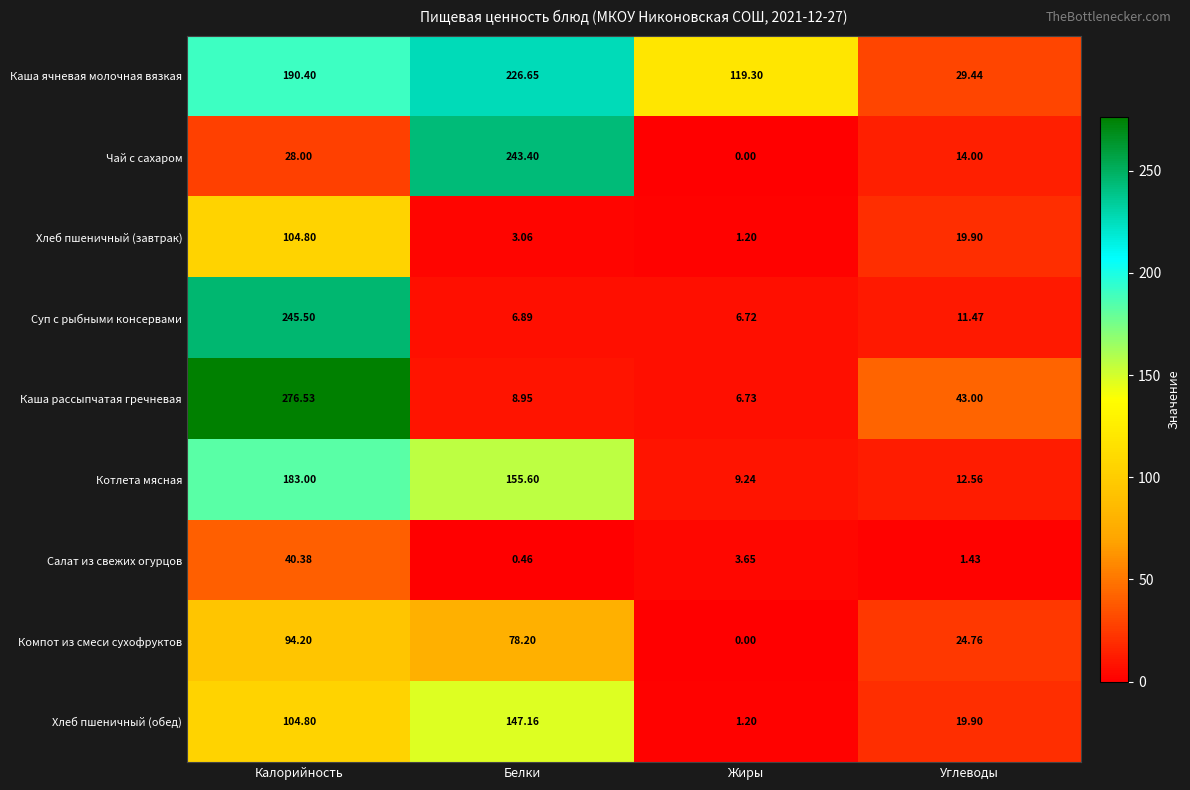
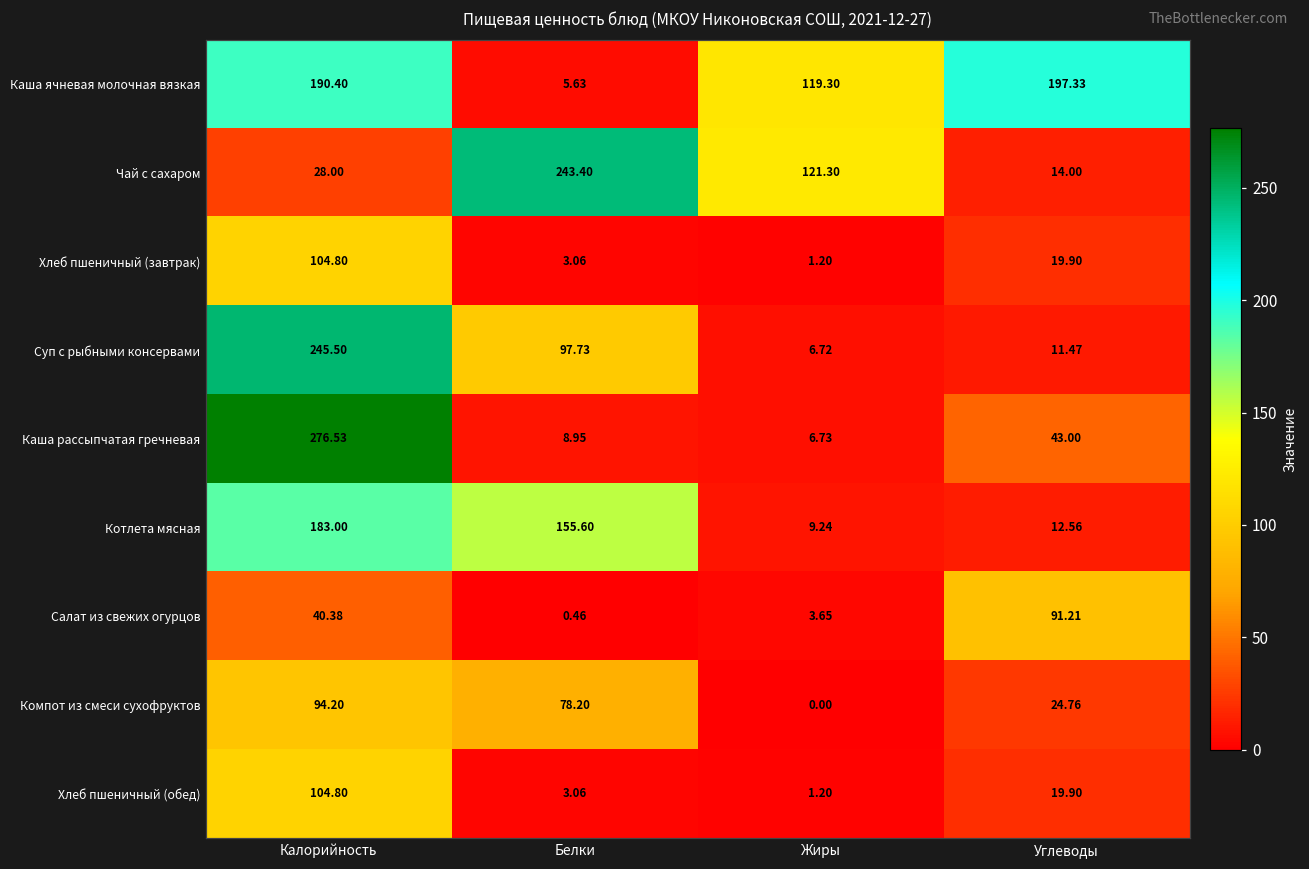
Каша ячневая молочная вязкая, Белки: 226.65 -> 5.63
Каша ячневая молочная вязкая, Углеводы: 29.44 -> 197.33
Чай с сахаром, Жиры: 0.00 -> 121.30
Суп с рыбными консервами, Белки: 6.89 -> 97.73
Салат из свежих огурцов, Углеводы: 1.43 -> 91.21
Хлеб пшеничный (обед), Белки: 147.16 -> 3.06
